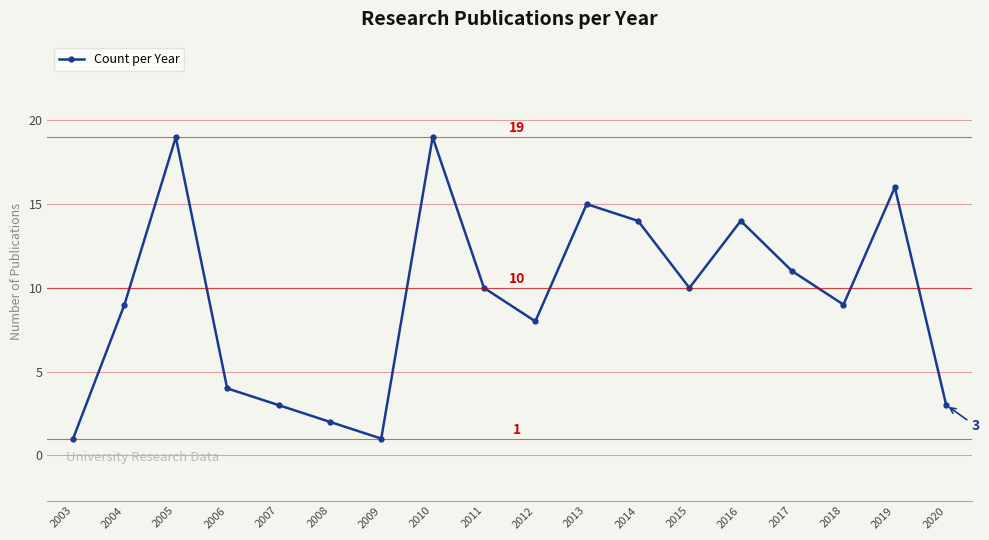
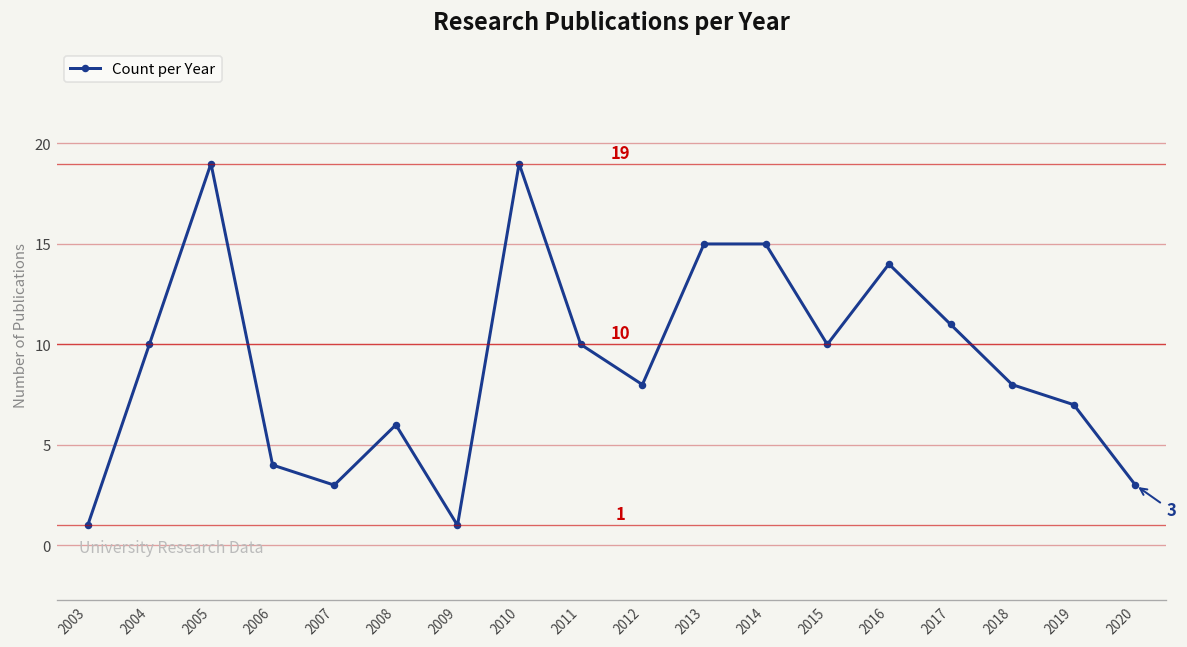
2004: 9 -> 10
2008: 2 -> 6
2014: 14 -> 15
2018: 9 -> 8
2019: 16 -> 7
